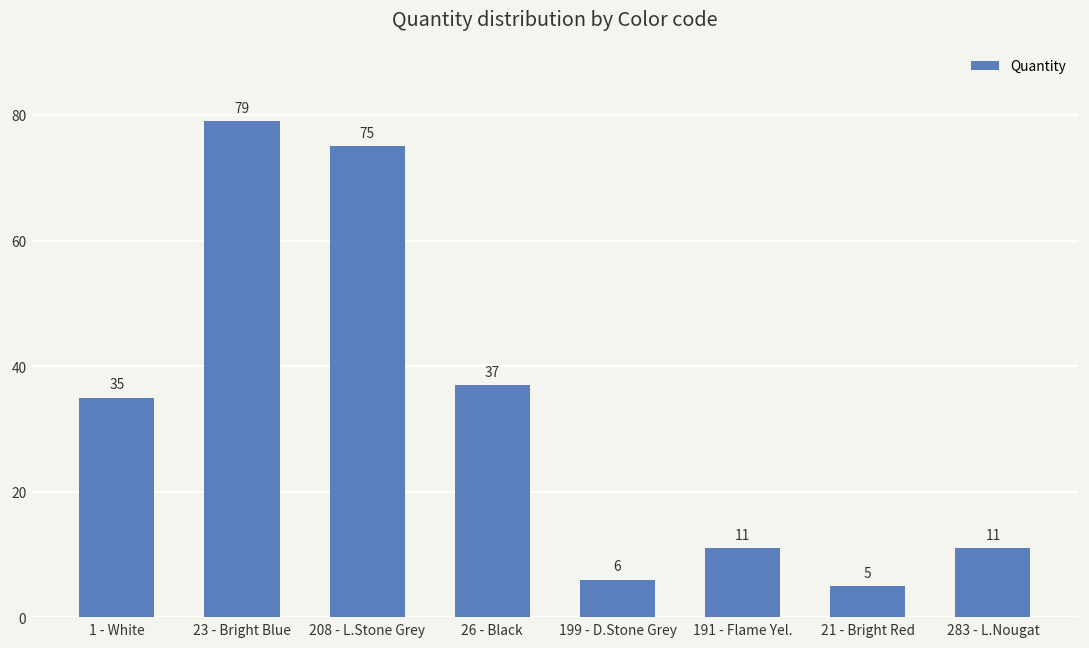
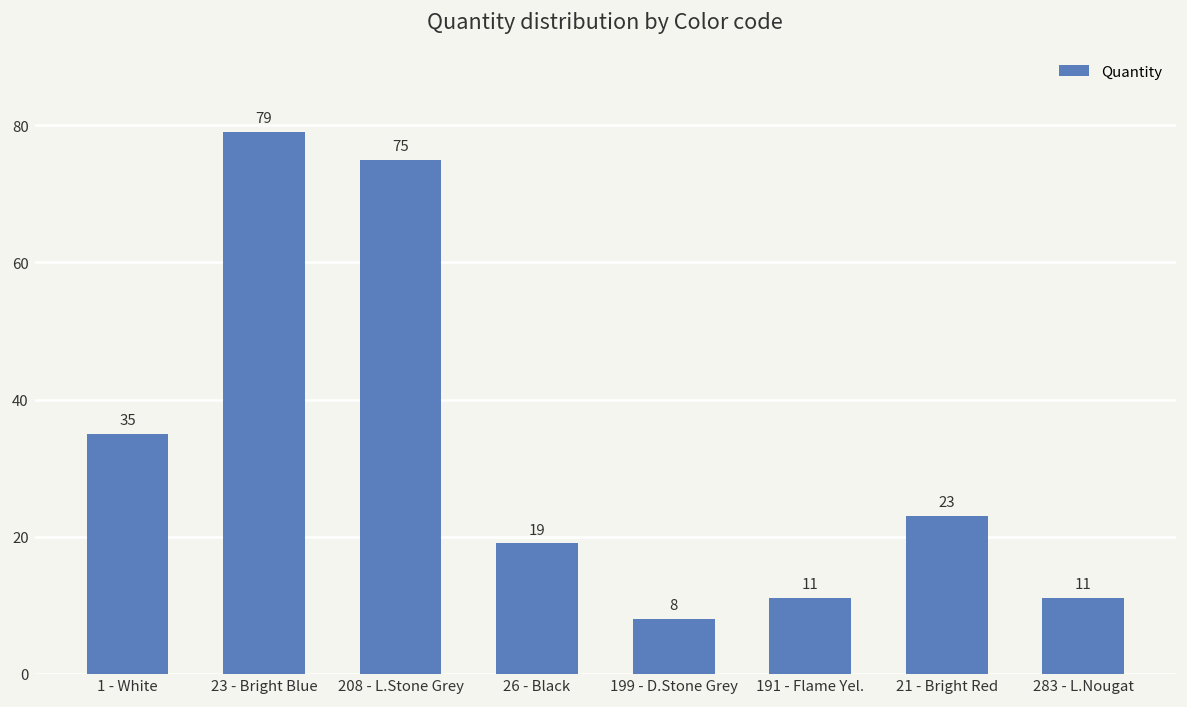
26 - Black: 37 -> 19
199 - D.Stone Grey: 6 -> 8
21 - Bright Red: 5 -> 23
